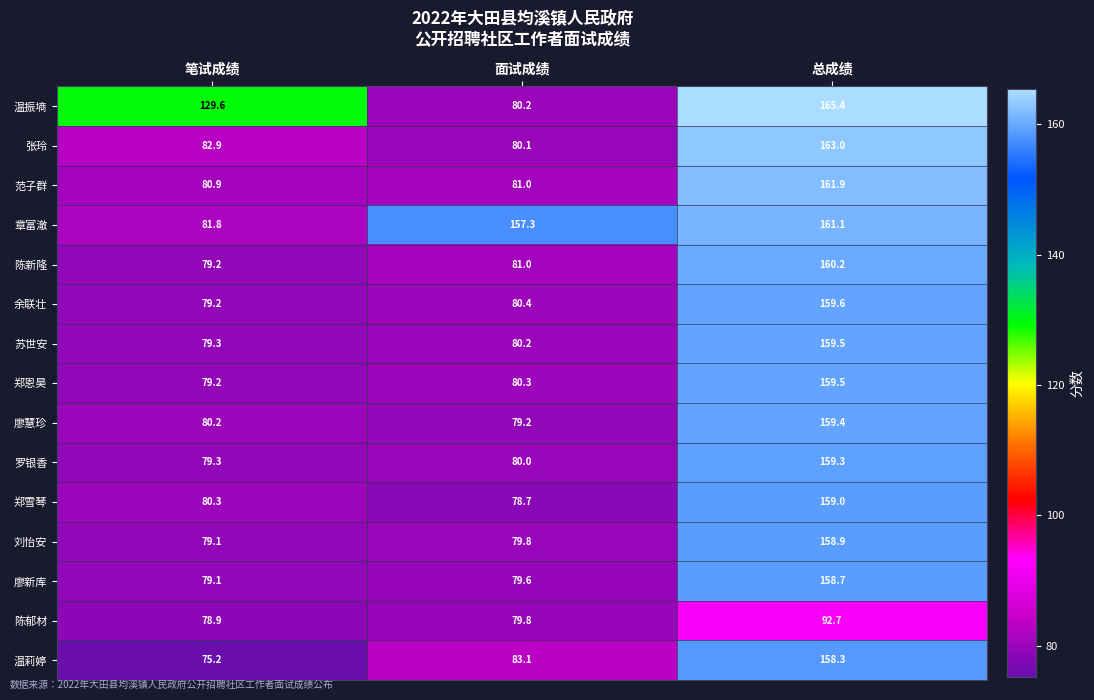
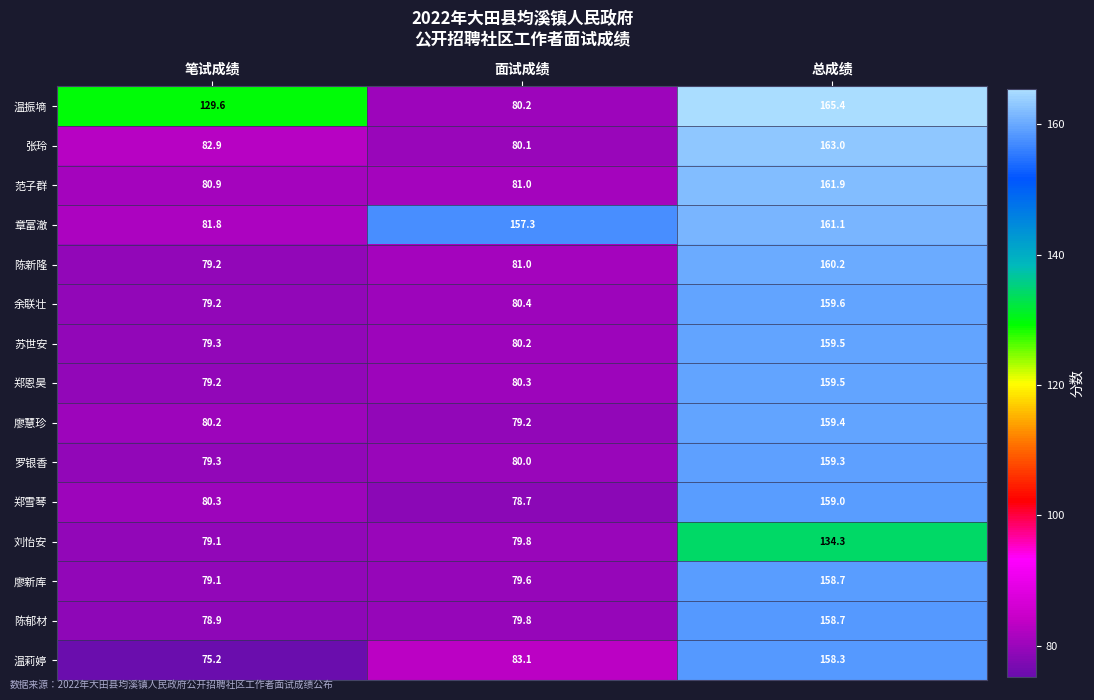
刘怡安, 总成绩: 158.9 -> 134.3
陈郁材, 总成绩: 92.7 -> 158.7
